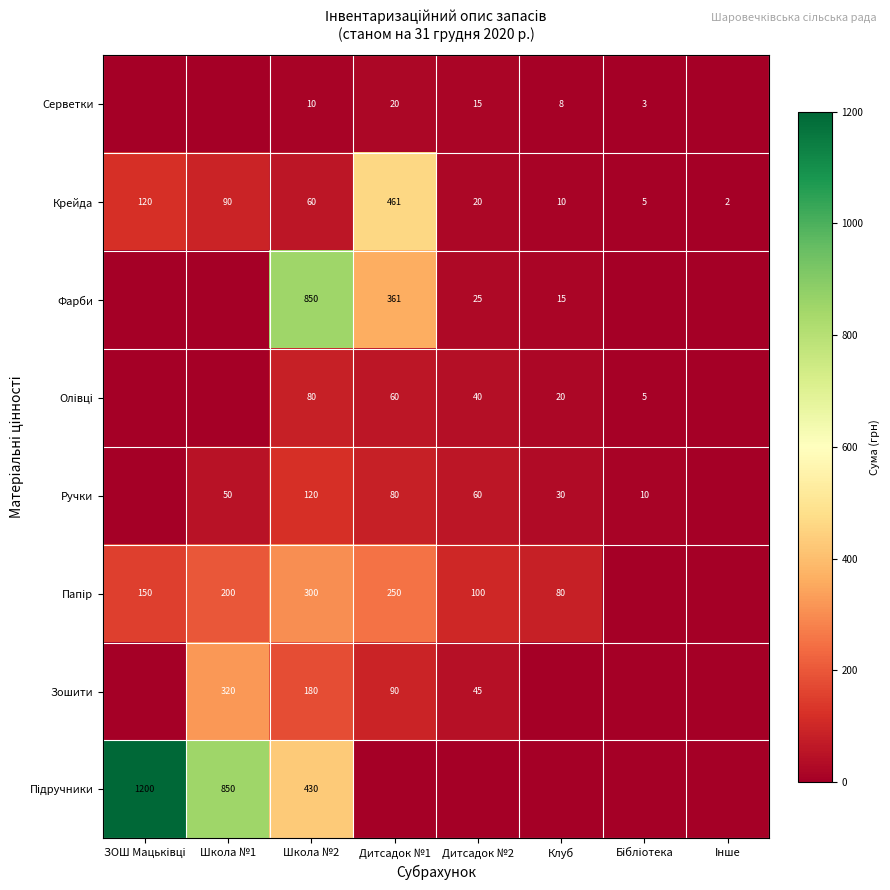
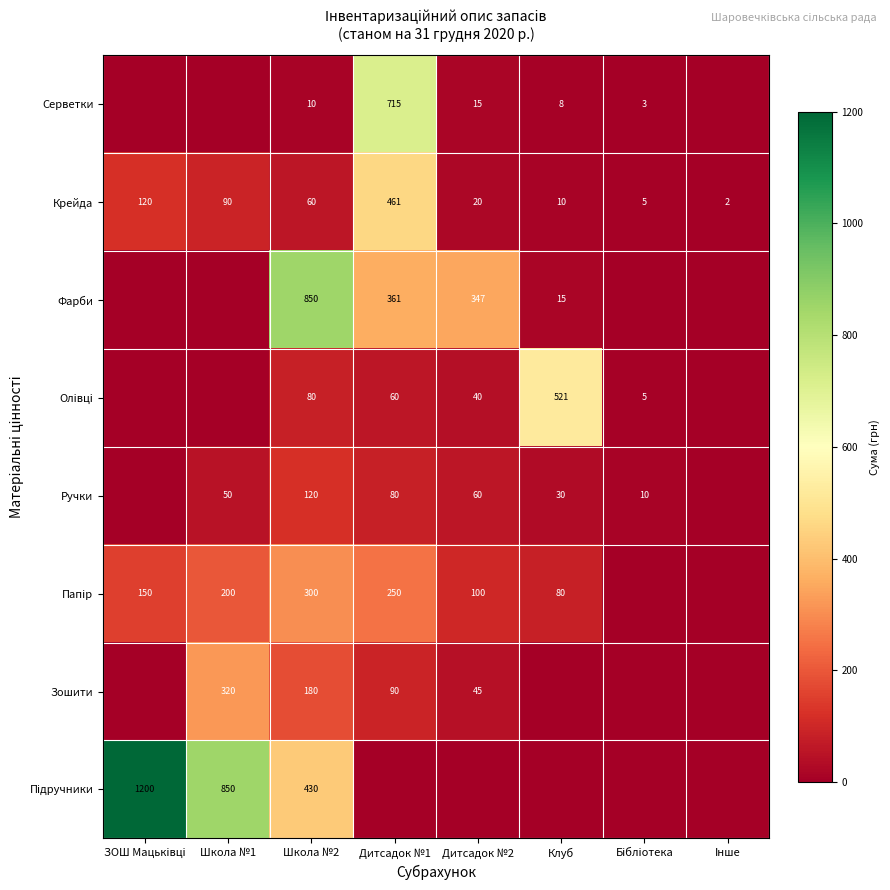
Серветки, Дитсадок №1: 20 -> 715
Фарби, Дитсадок №2: 25 -> 347
Олівці, Клуб: 20 -> 521
